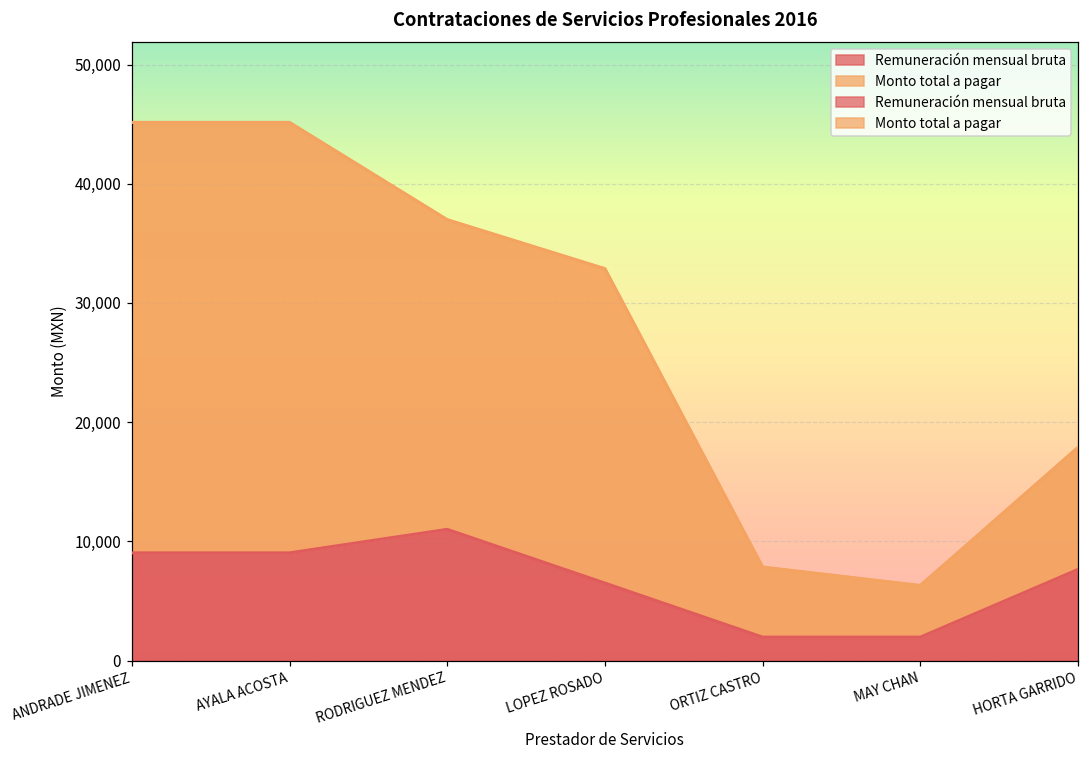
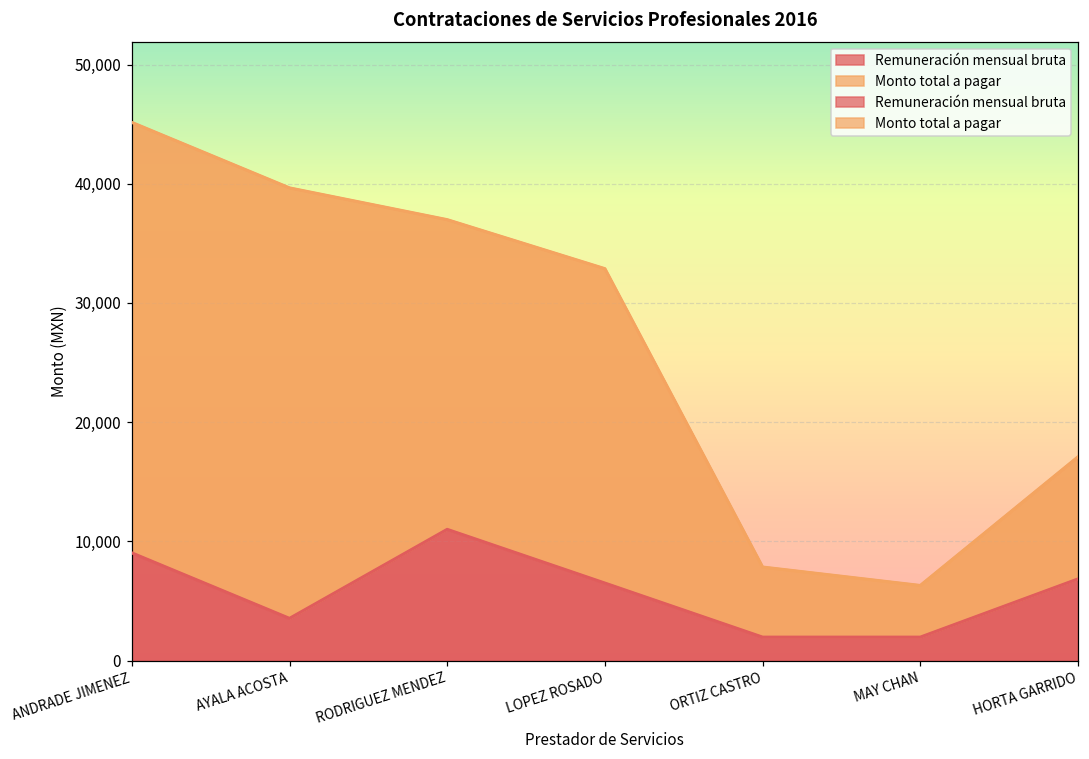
Remuneración mensual bruta, AYALA ACOSTA: 9,000 -> 3,500
Remuneración mensual bruta, HORTA GARRIDO: 7,600 -> 6,800
